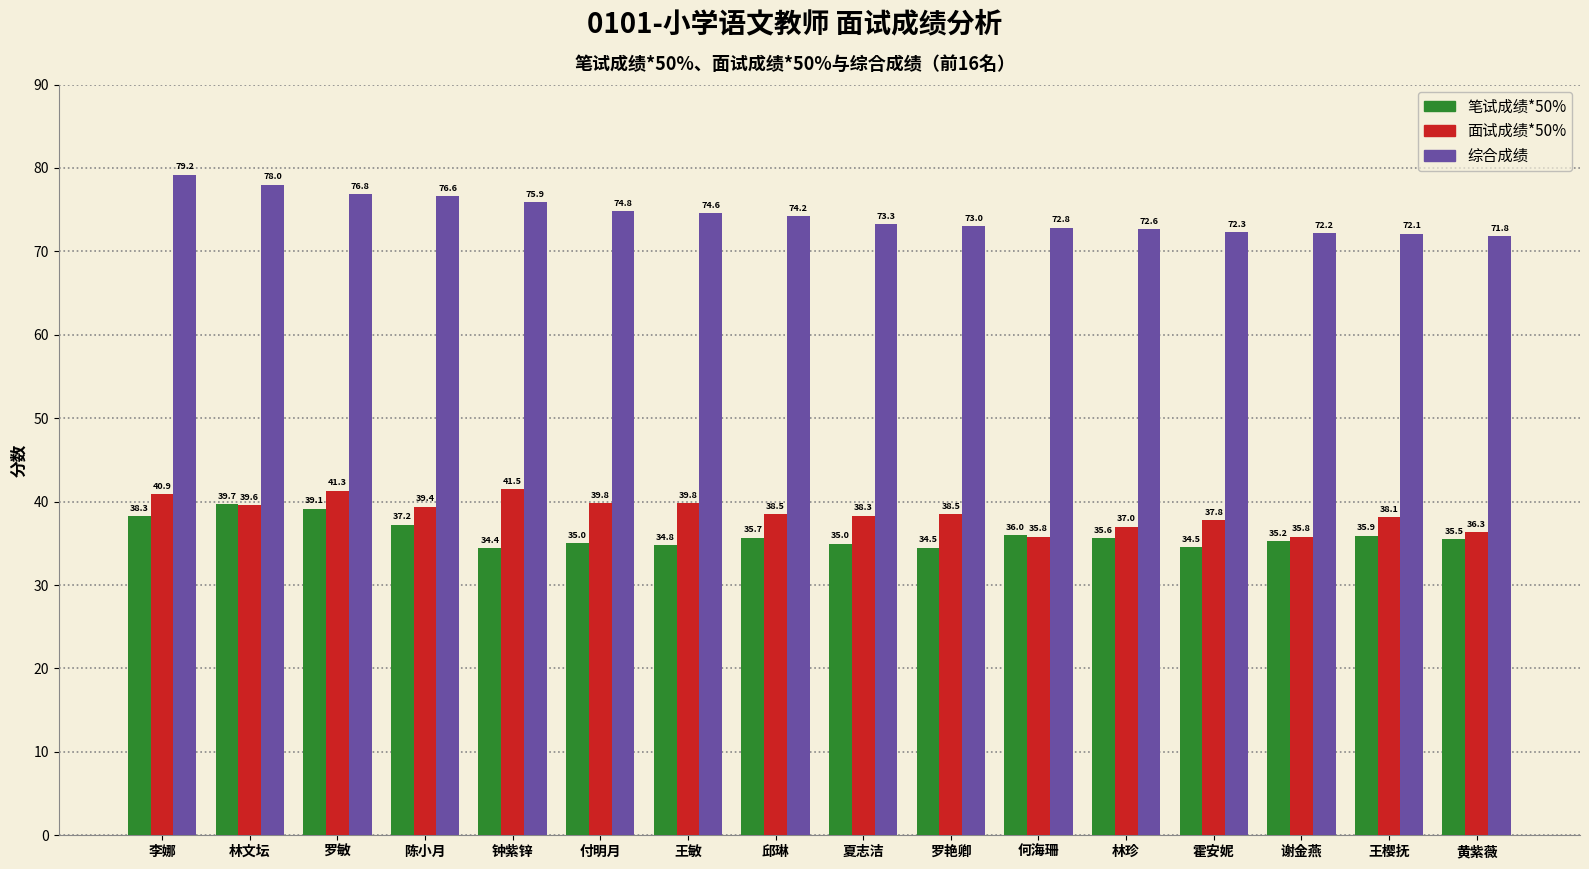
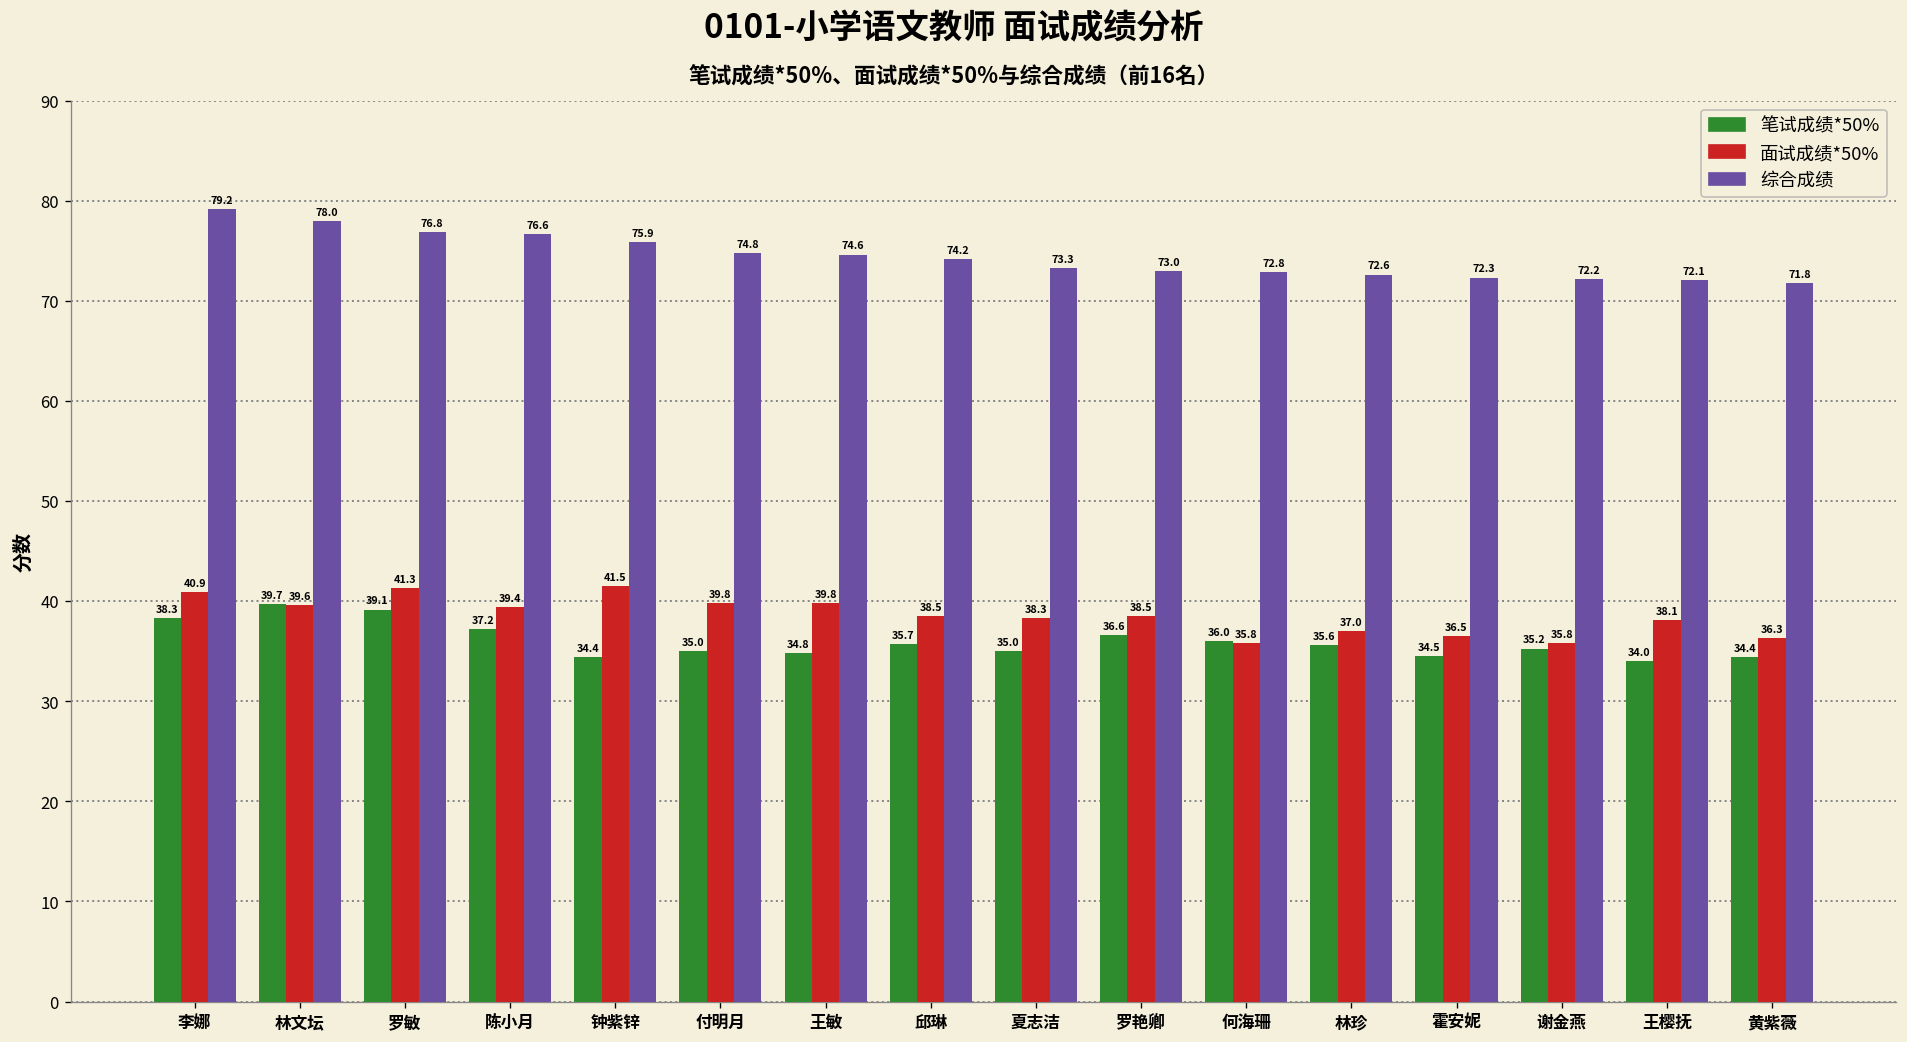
笔试成绩*50%, 罗艳卿: 34.5 -> 36.6
面试成绩*50%, 霍安妮: 37.8 -> 36.5
笔试成绩*50%, 王樱抚: 35.9 -> 34.0
笔试成绩*50%, 黄紫薇: 35.5 -> 34.4
